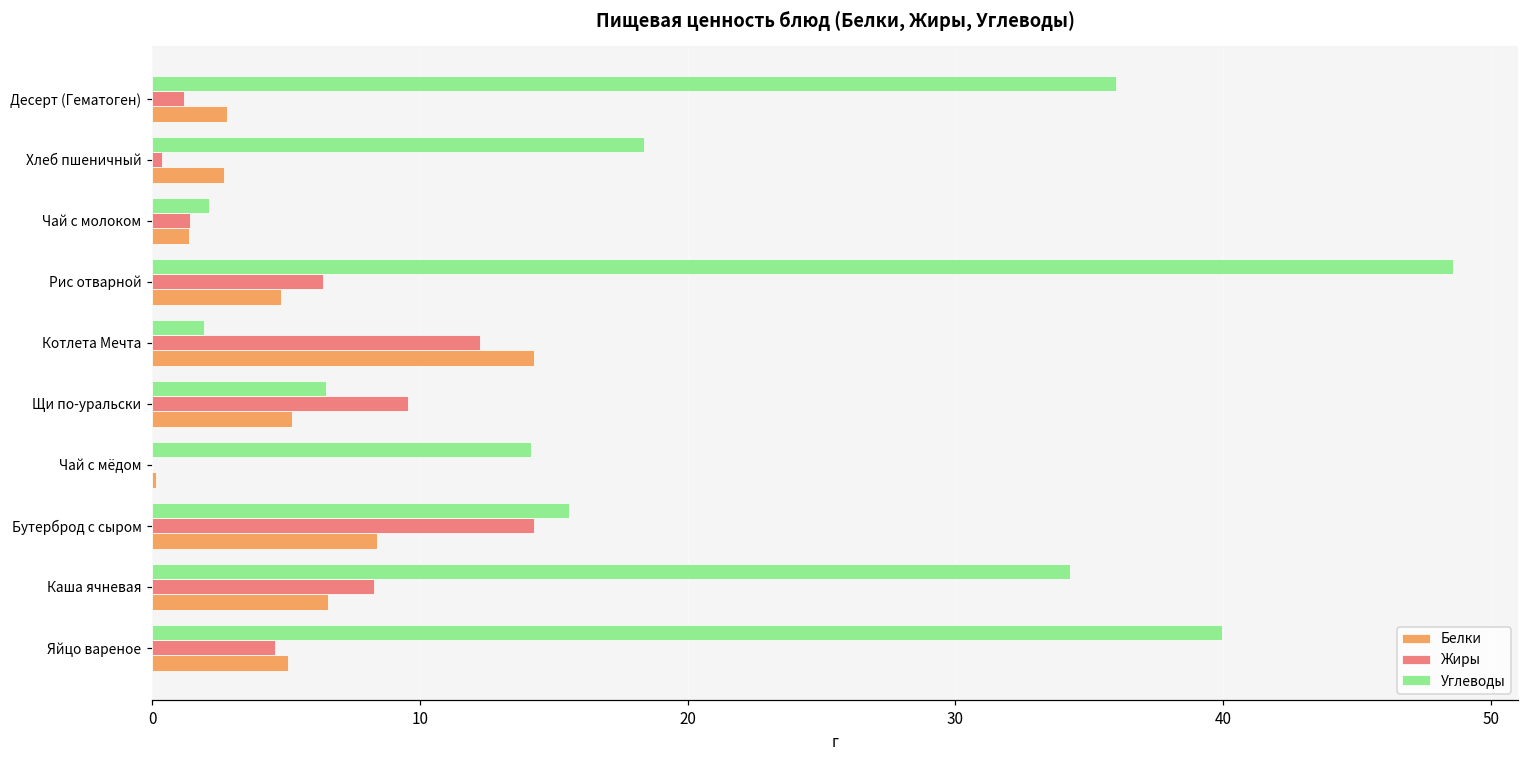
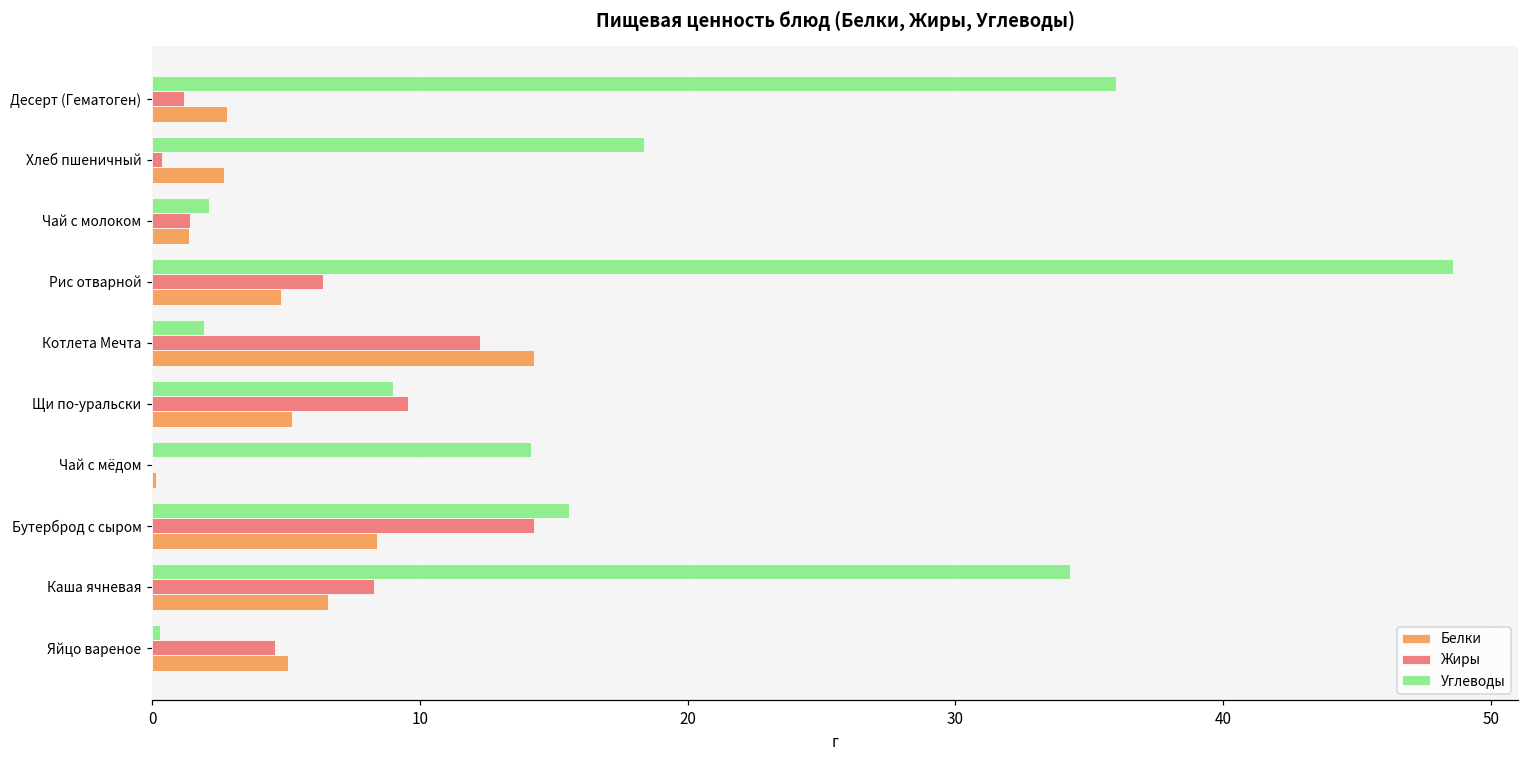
Углеводы, Щи по-уральски: 6.5 -> 9.0
Углеводы, Яйцо вареное: 40.0 -> 0.3
